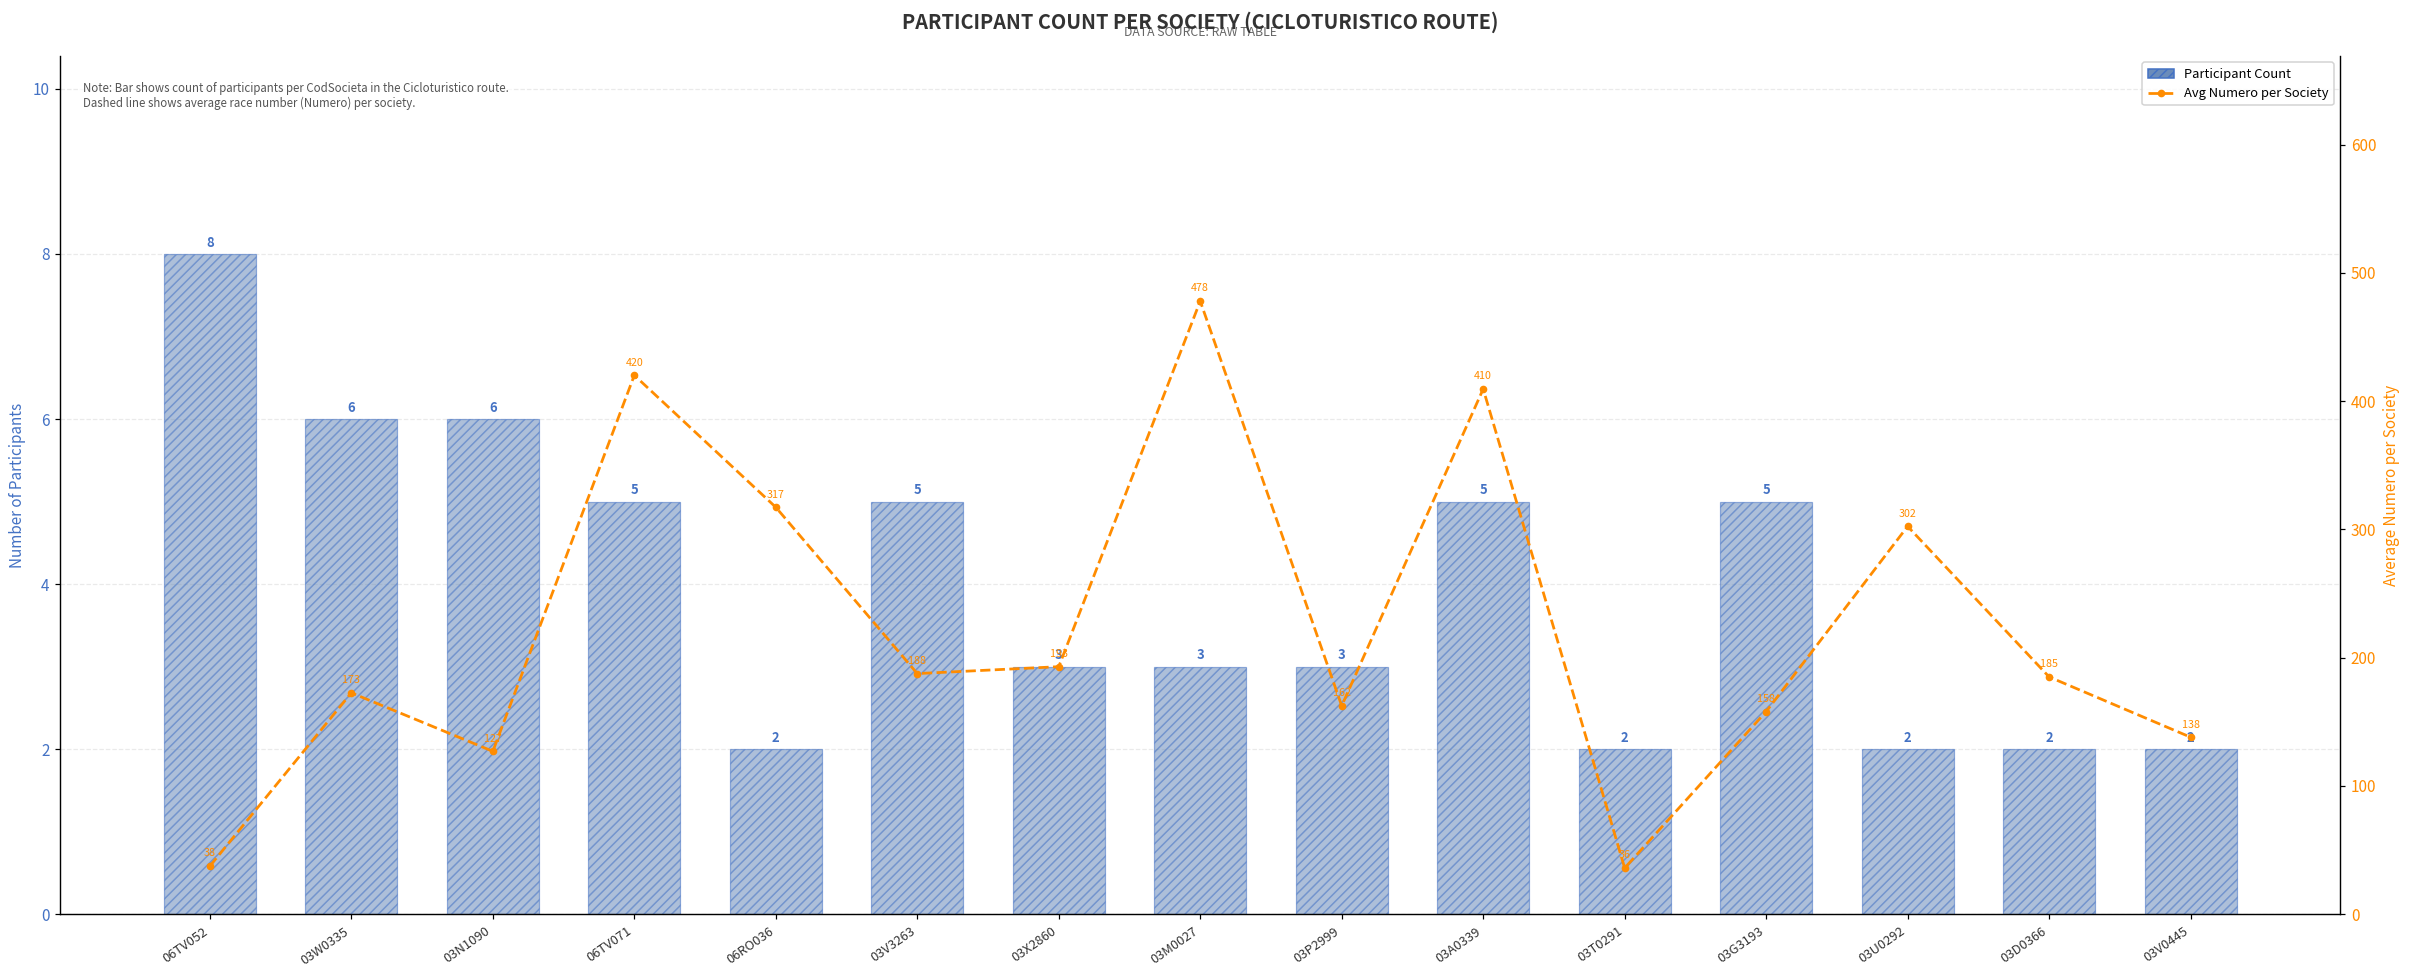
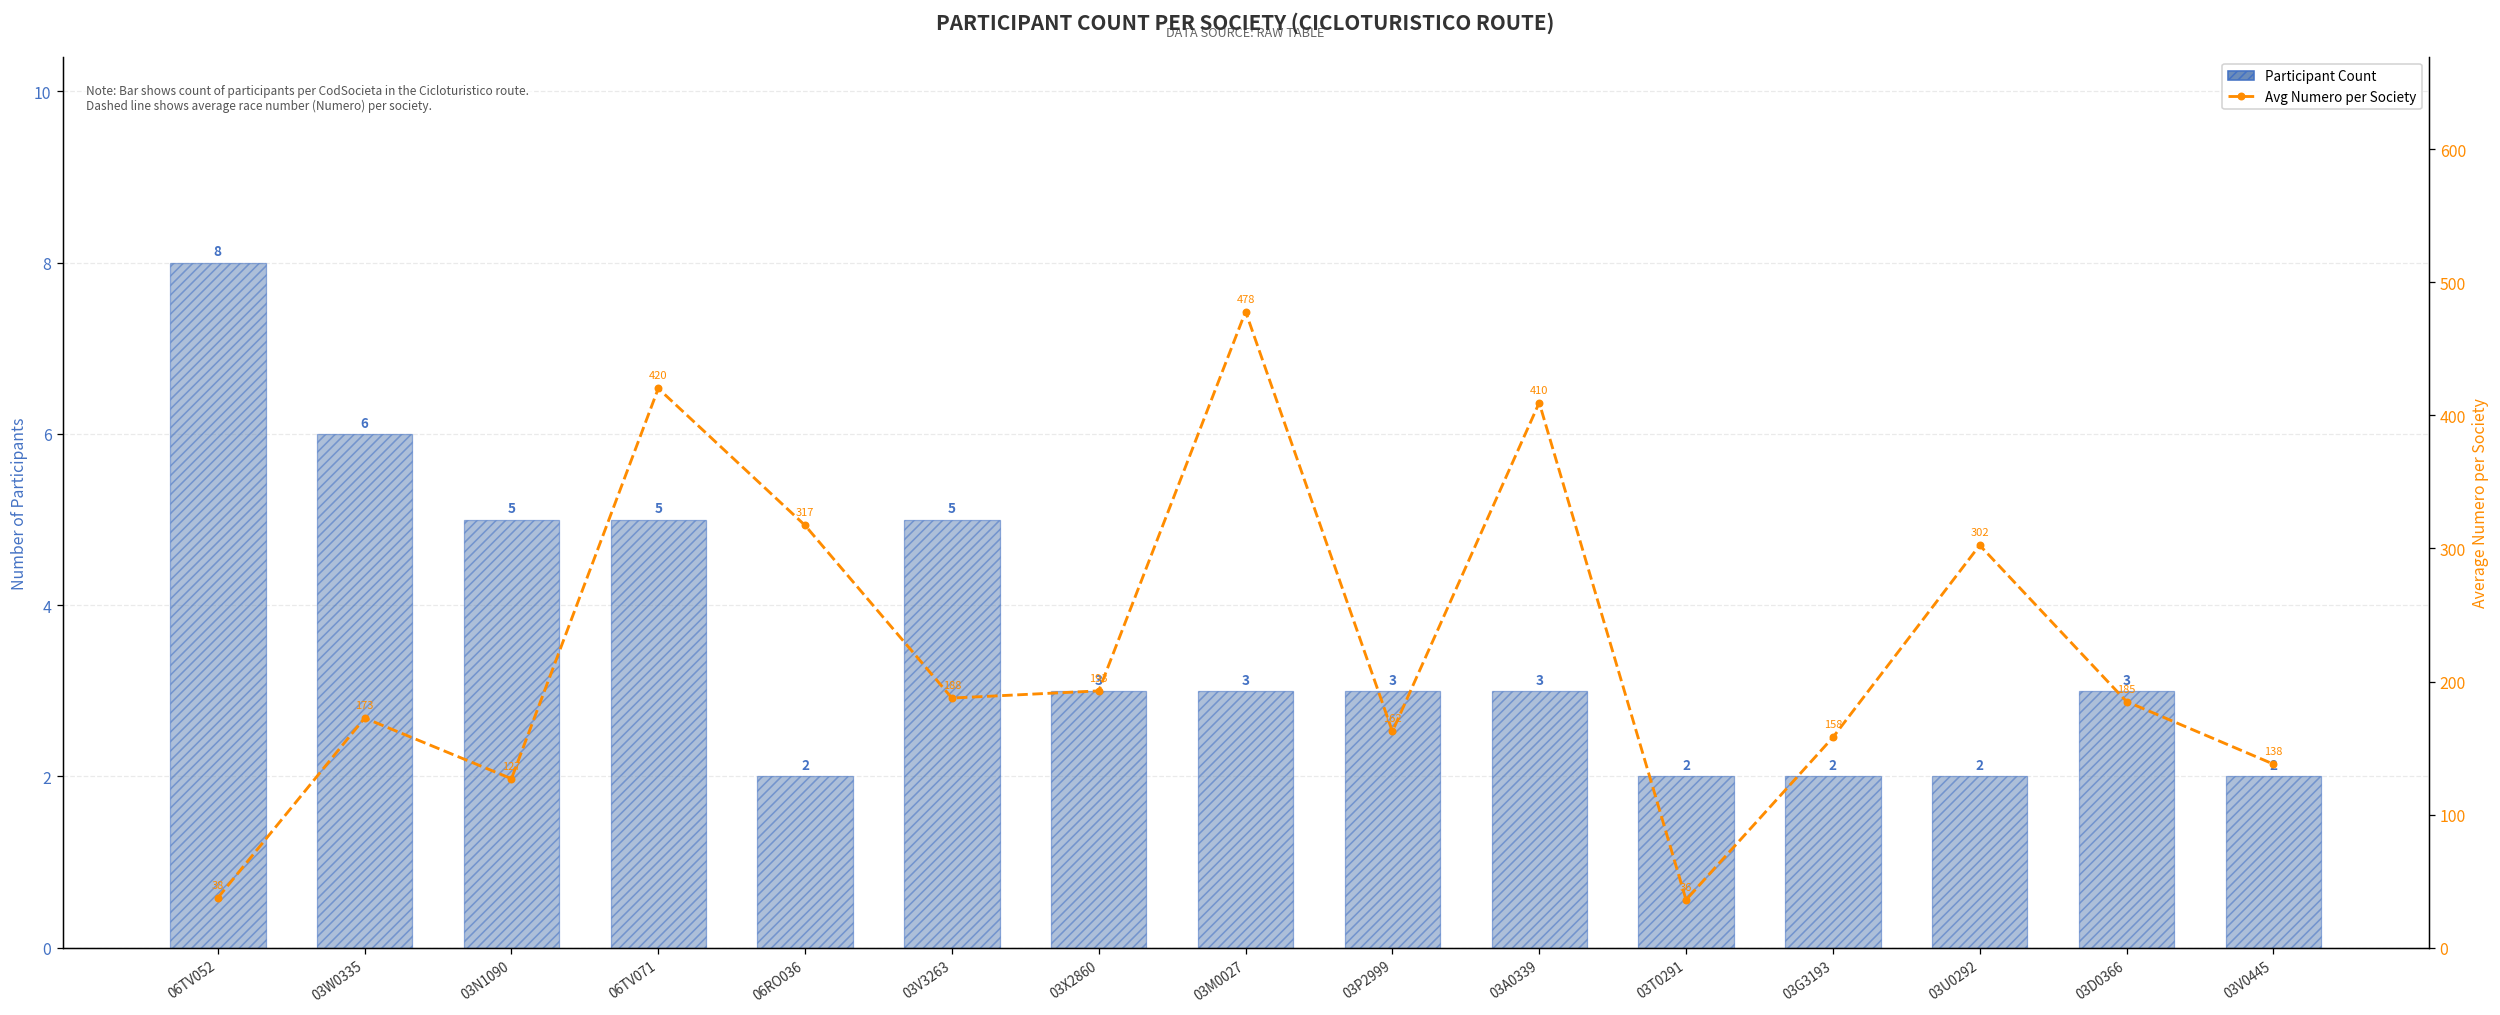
Participant Count, 03N1090: 6 -> 5
Participant Count, 03A0339: 5 -> 3
Participant Count, 03G3193: 5 -> 2
Participant Count, 03D0366: 2 -> 3
